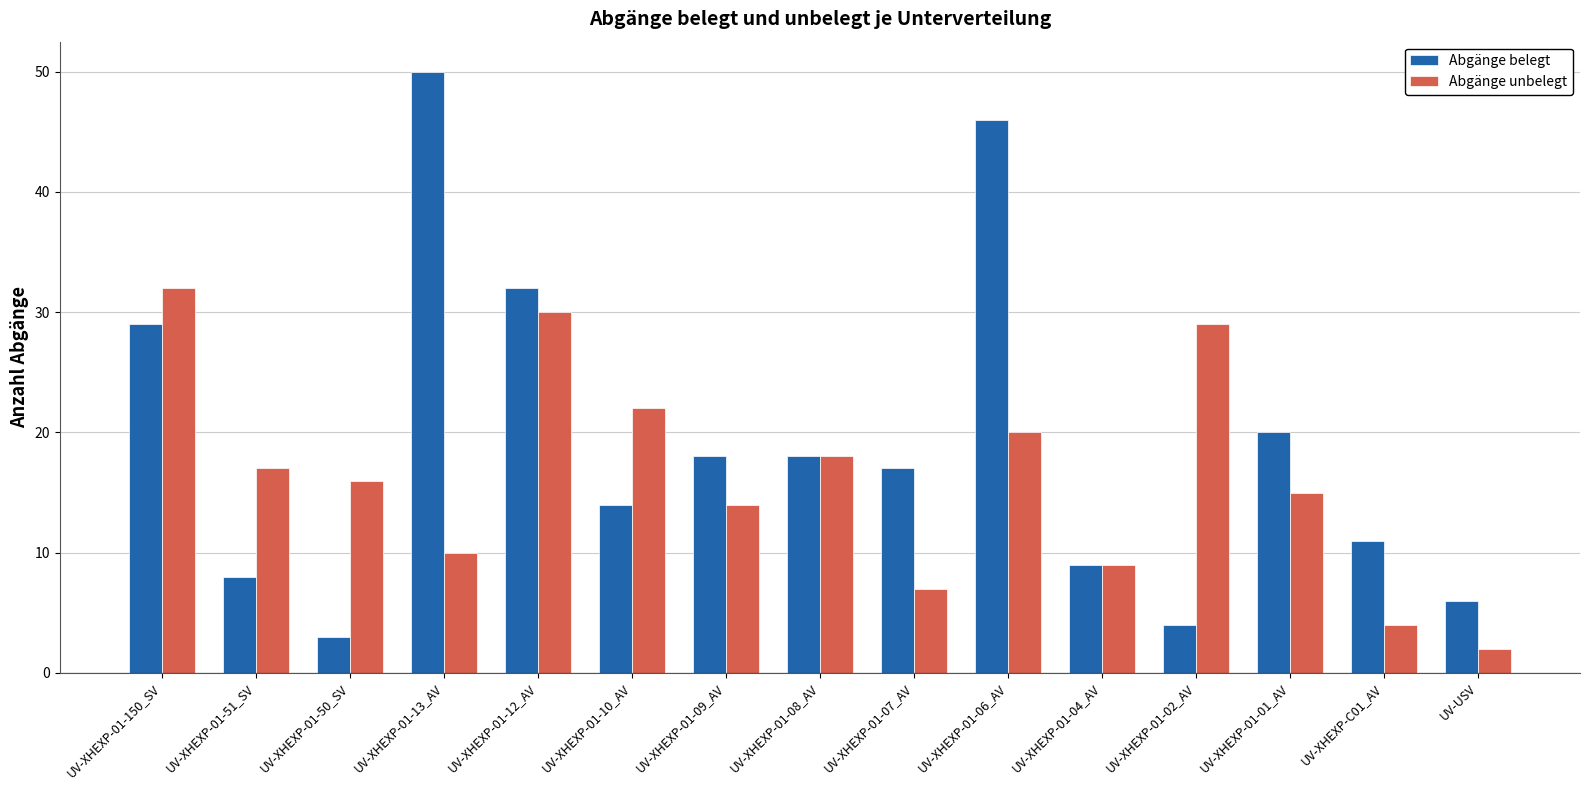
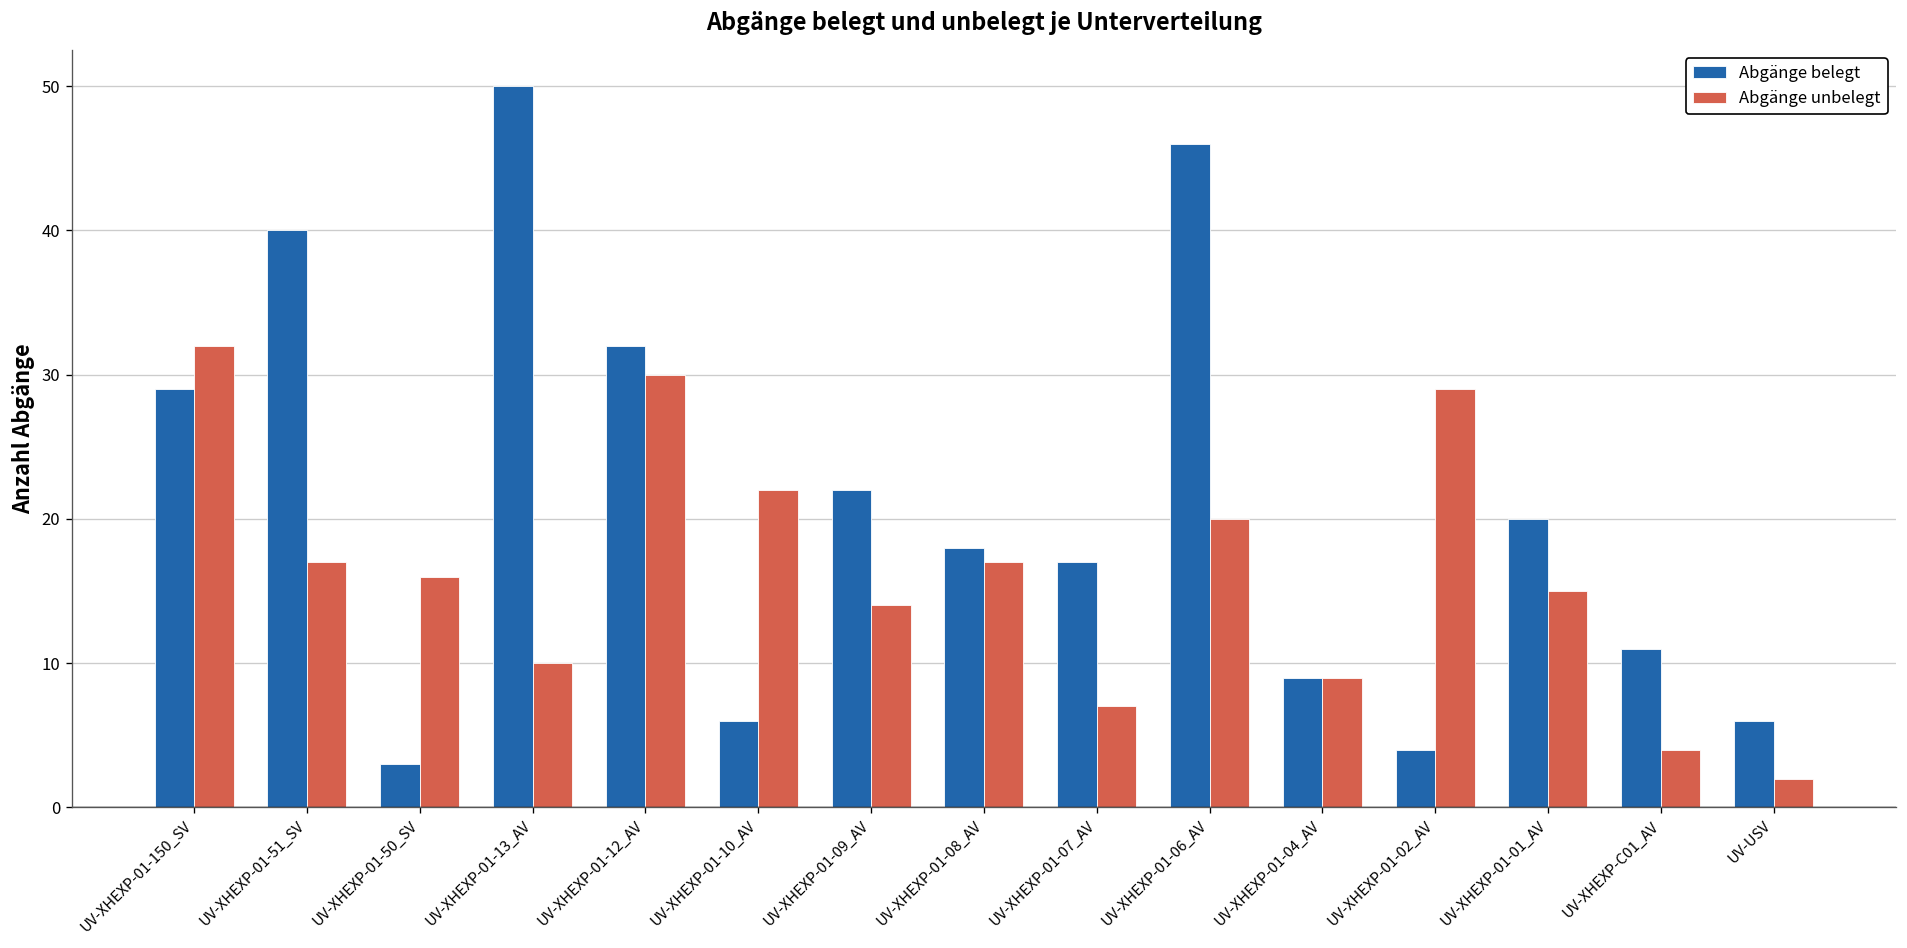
Abgänge belegt, UV-XHEXP-01-51_SV: 8 -> 40
Abgänge belegt, UV-XHEXP-01-10_AV: 14 -> 6
Abgänge belegt, UV-XHEXP-01-09_AV: 18 -> 22
Abgänge unbelegt, UV-XHEXP-01-08_AV: 18 -> 17
